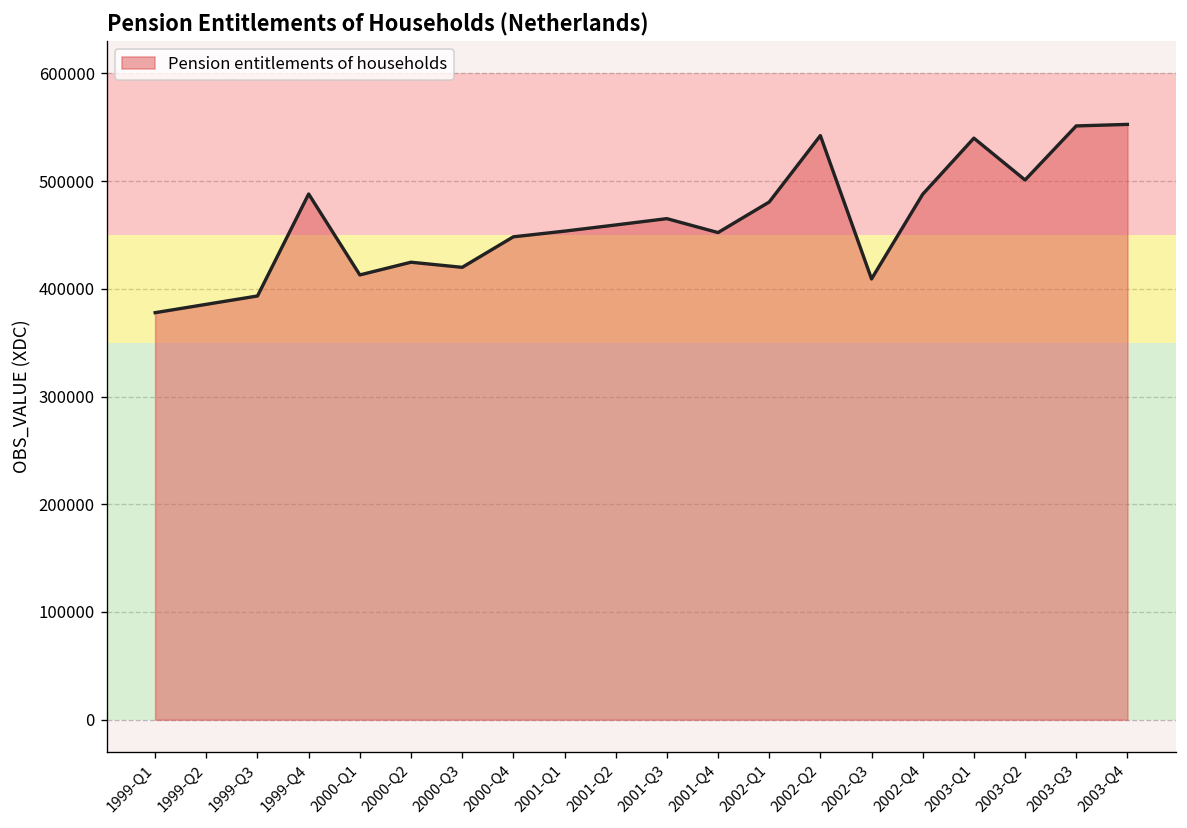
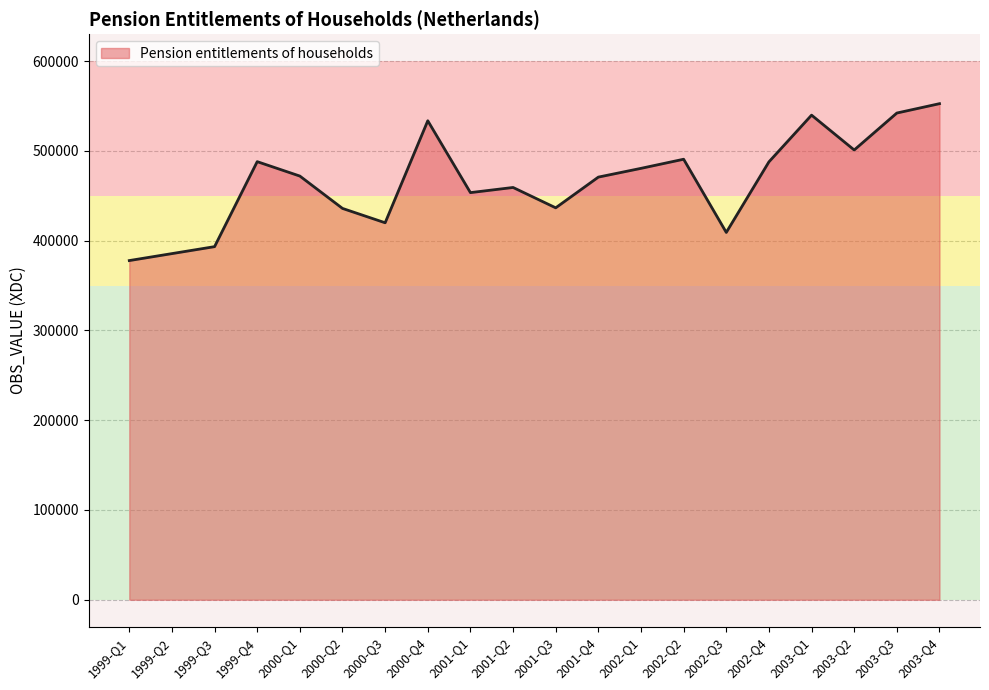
2000-Q1: 410000 -> 470000
2000-Q2: 420000 -> 440000
2000-Q4: 450000 -> 530000
2001-Q3: 470000 -> 440000
2001-Q4: 450000 -> 470000
2002-Q2: 540000 -> 490000
2003-Q3: 550000 -> 540000
